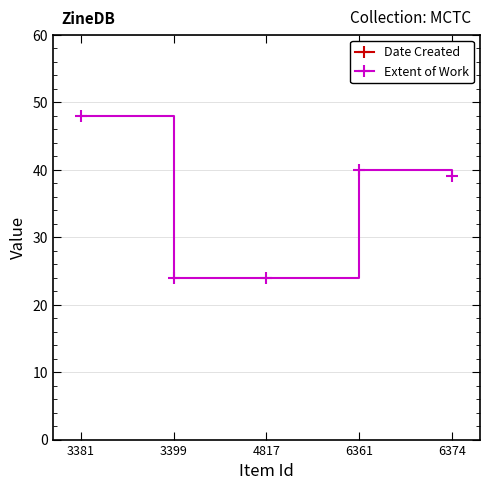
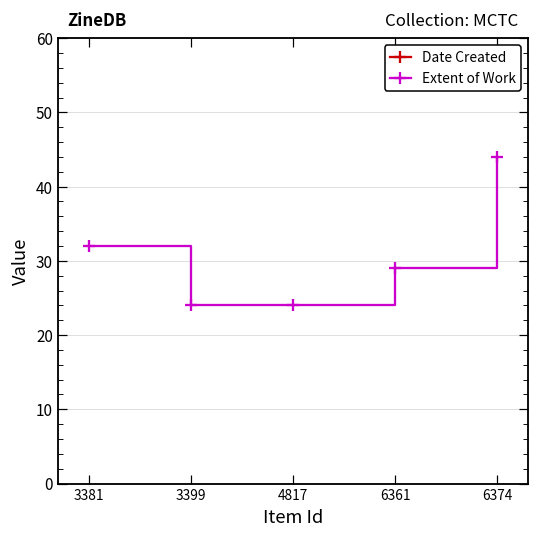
Extent of Work, 3381: 48 -> 32
Extent of Work, 6361: 40 -> 29
Extent of Work, 6374: 39 -> 44
